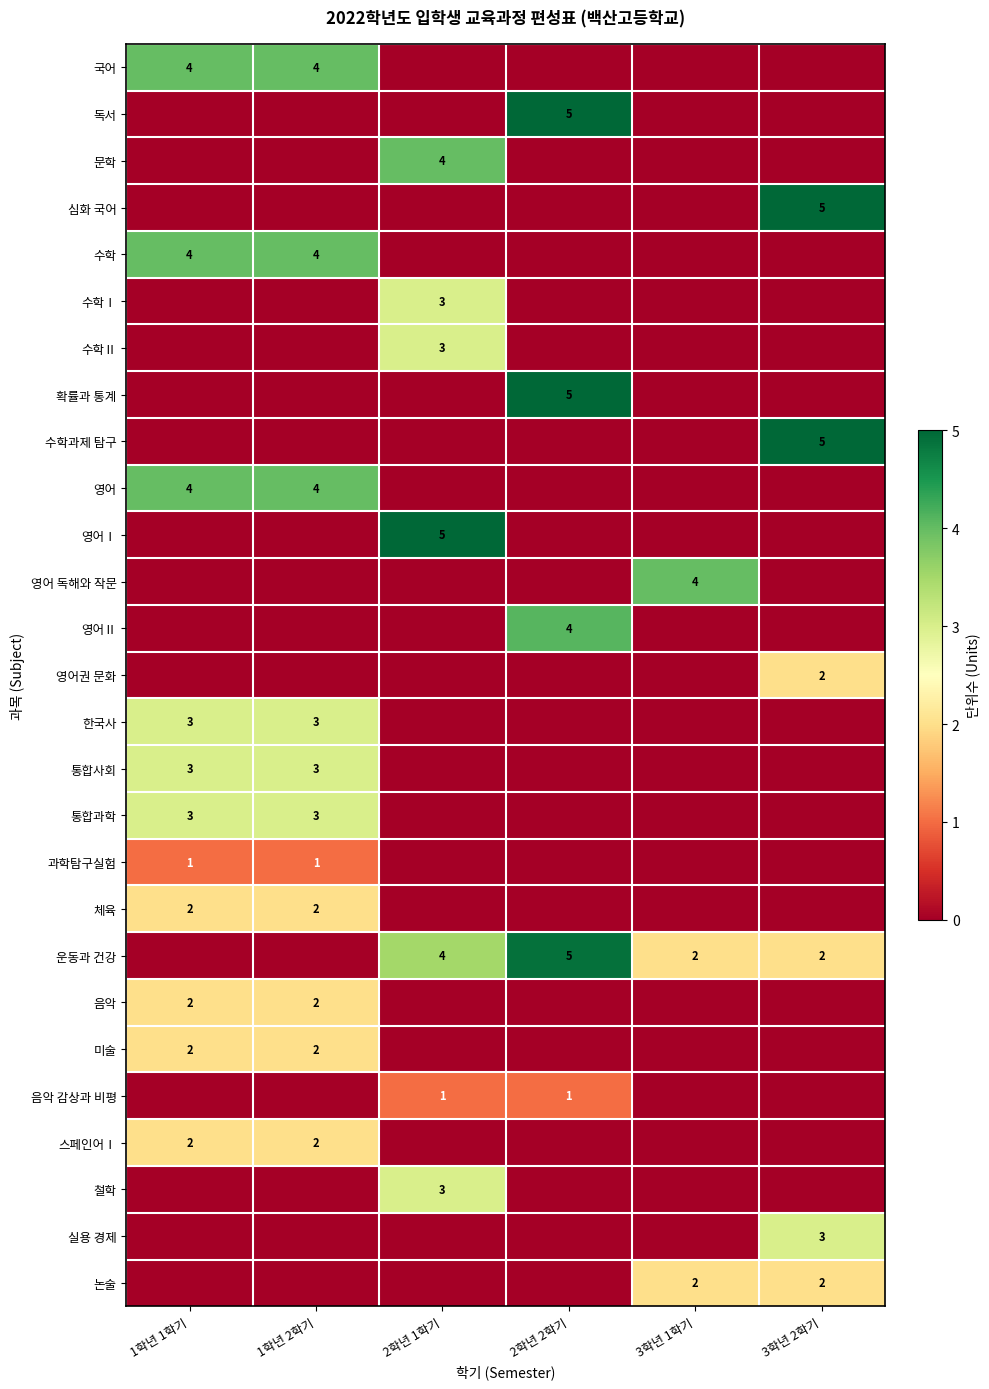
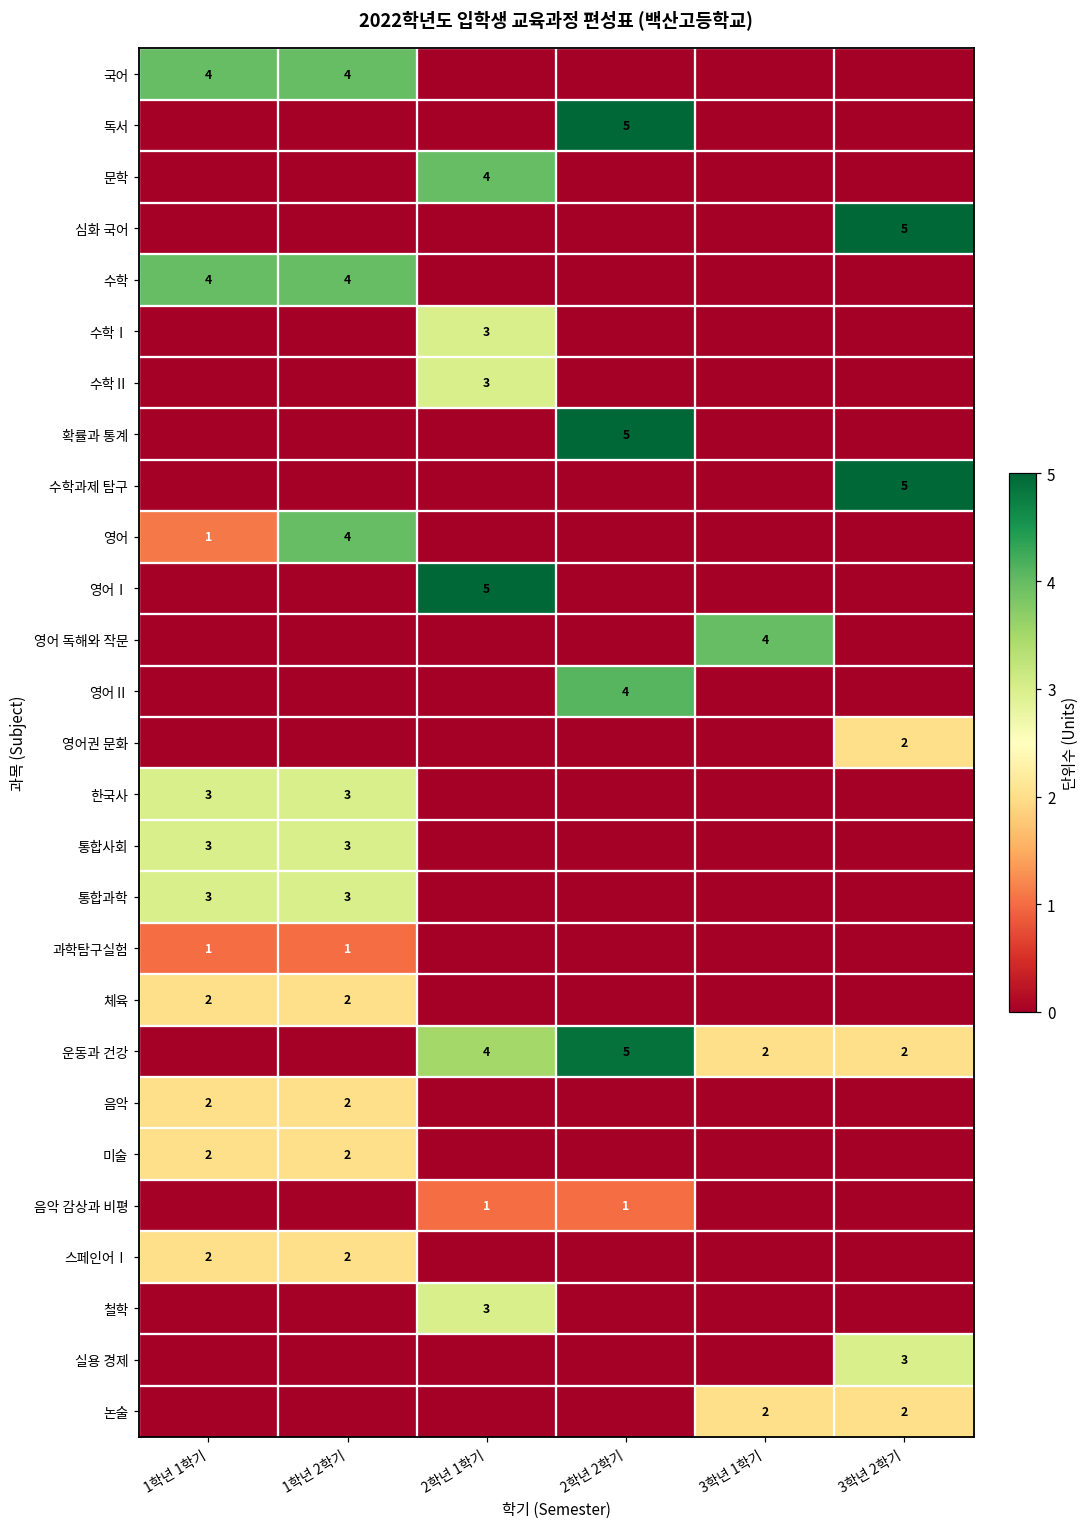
영어, 1학년 1학기: 4 -> 1
